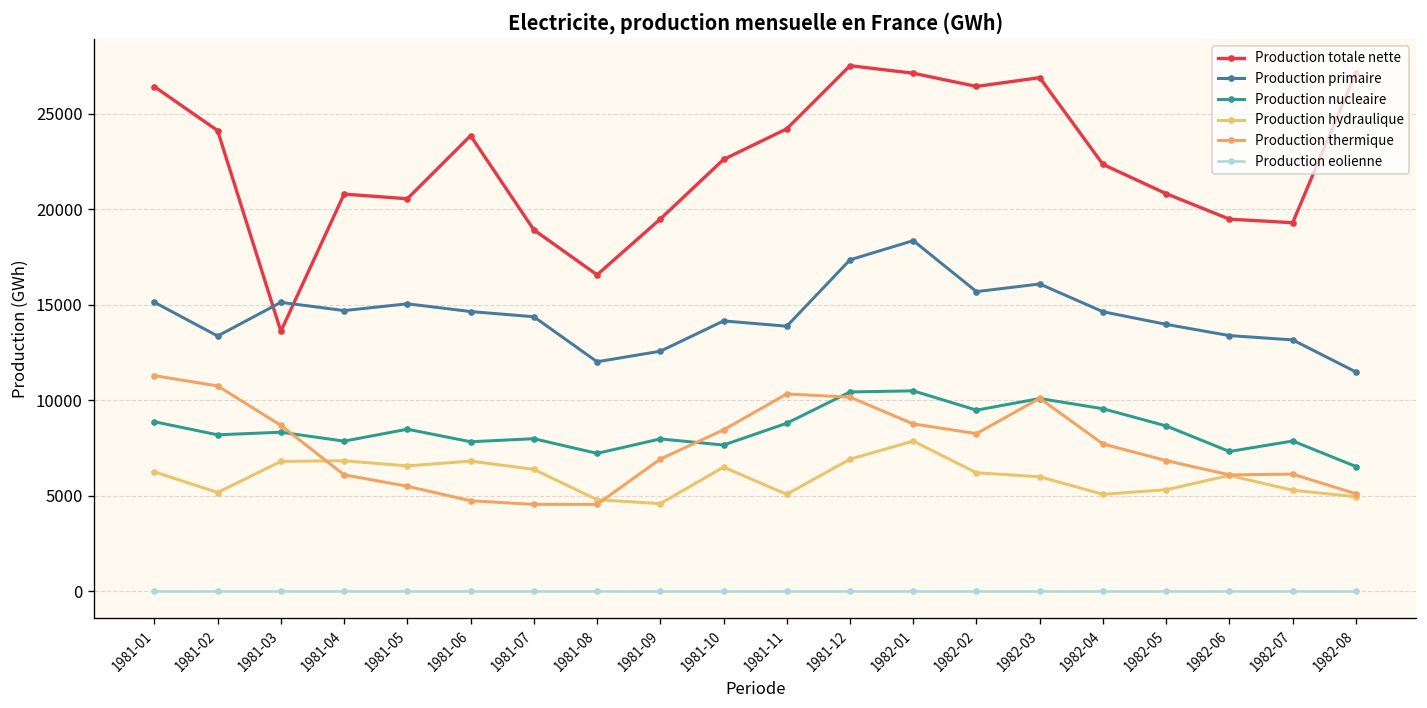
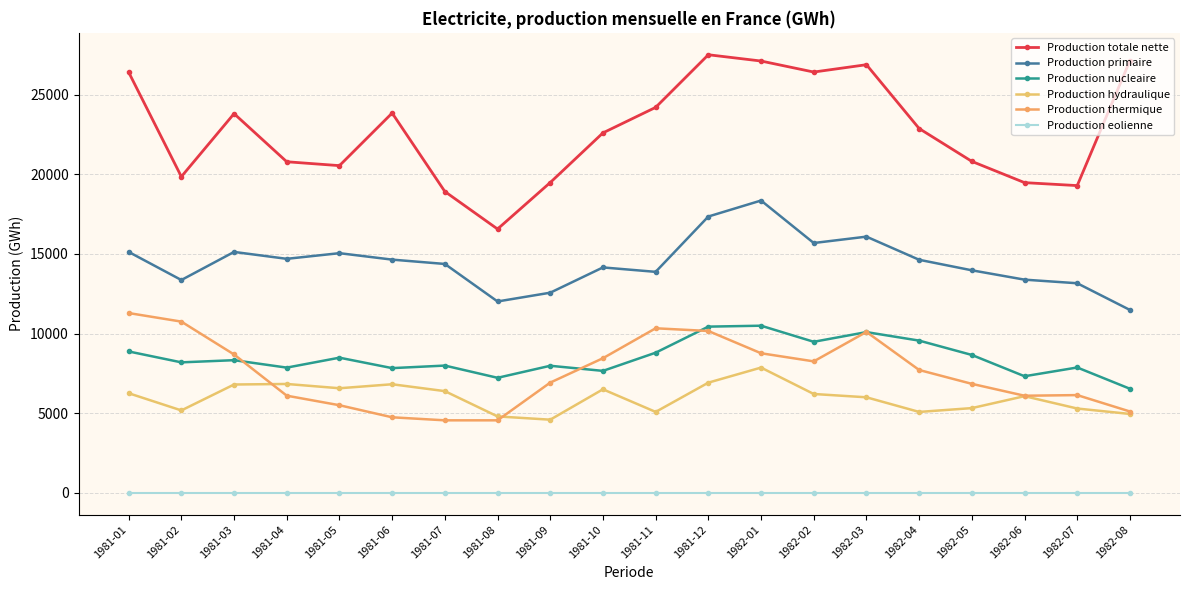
Production totale nette, 1981-02: 24100 -> 19900
Production totale nette, 1981-03: 13600 -> 23800
Production totale nette, 1982-04: 22300 -> 22900
